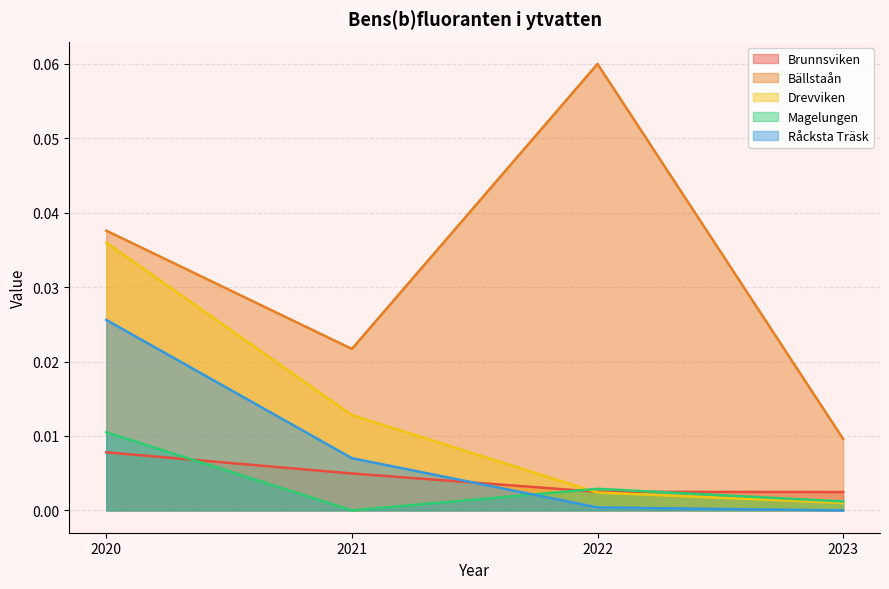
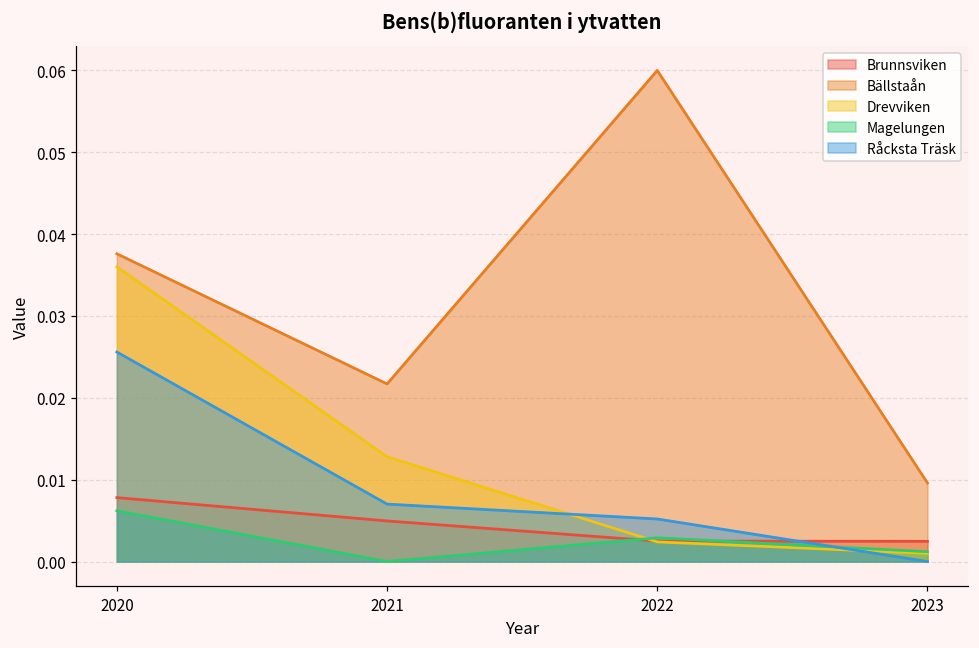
Magelungen, 2020: 0.011 -> 0.006
Råcksta Träsk, 2022: 0.000 -> 0.005
